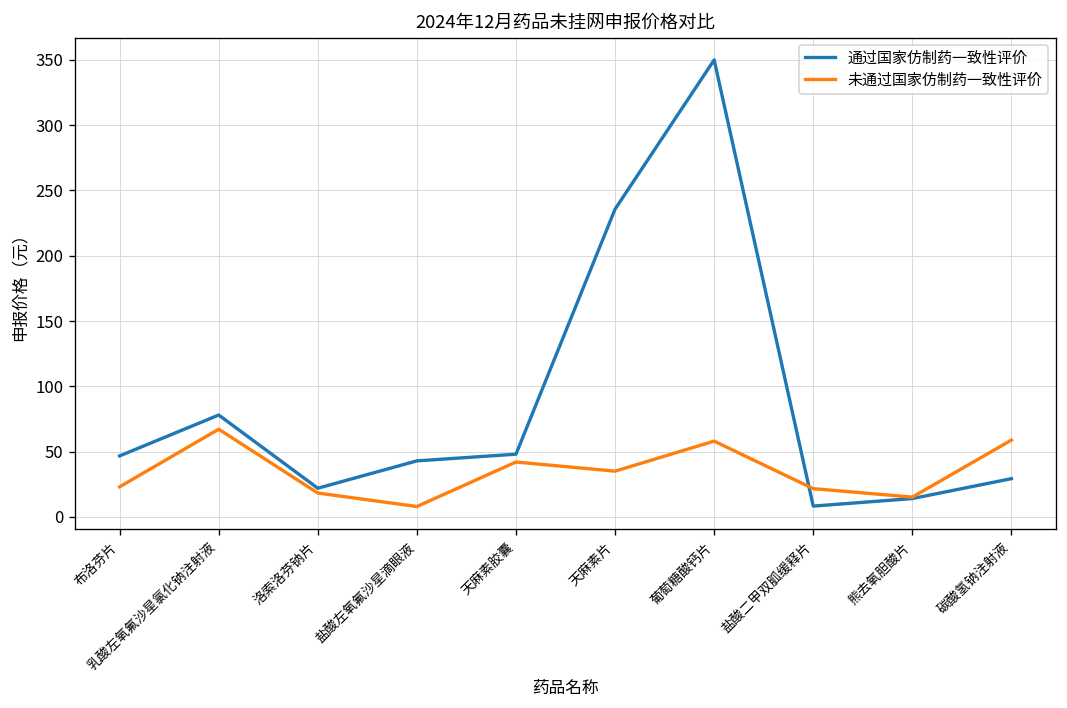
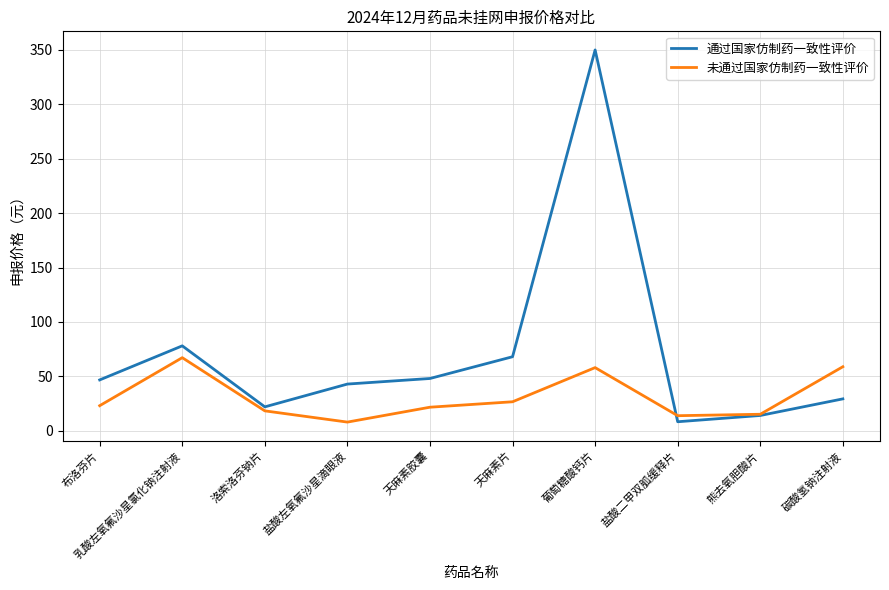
未通过国家仿制药一致性评价, 天麻素胶囊: 42 -> 22
通过国家仿制药一致性评价, 天麻素片: 236 -> 68
未通过国家仿制药一致性评价, 天麻素片: 35 -> 27
未通过国家仿制药一致性评价, 盐酸二甲双胍缓释片: 22 -> 14
